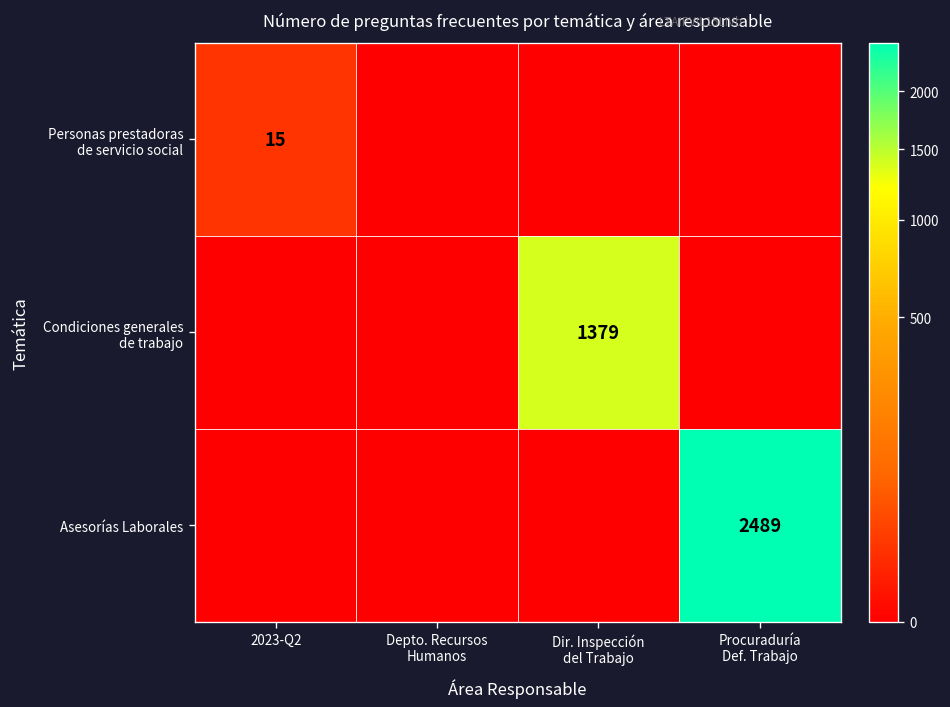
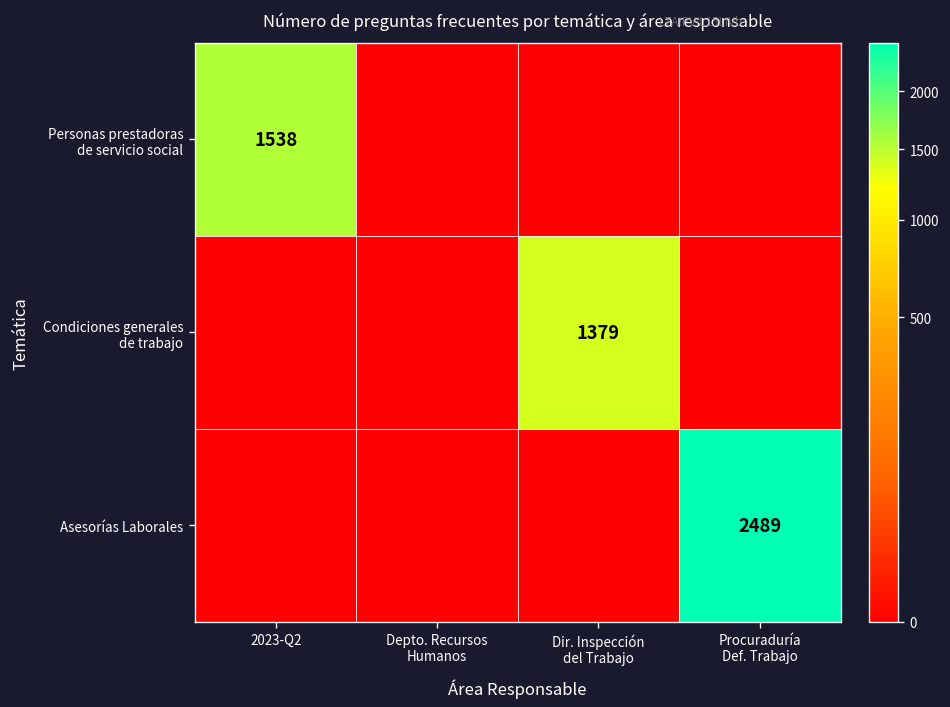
Personas prestadoras de servicio social, 2023-Q2: 15 -> 1538
